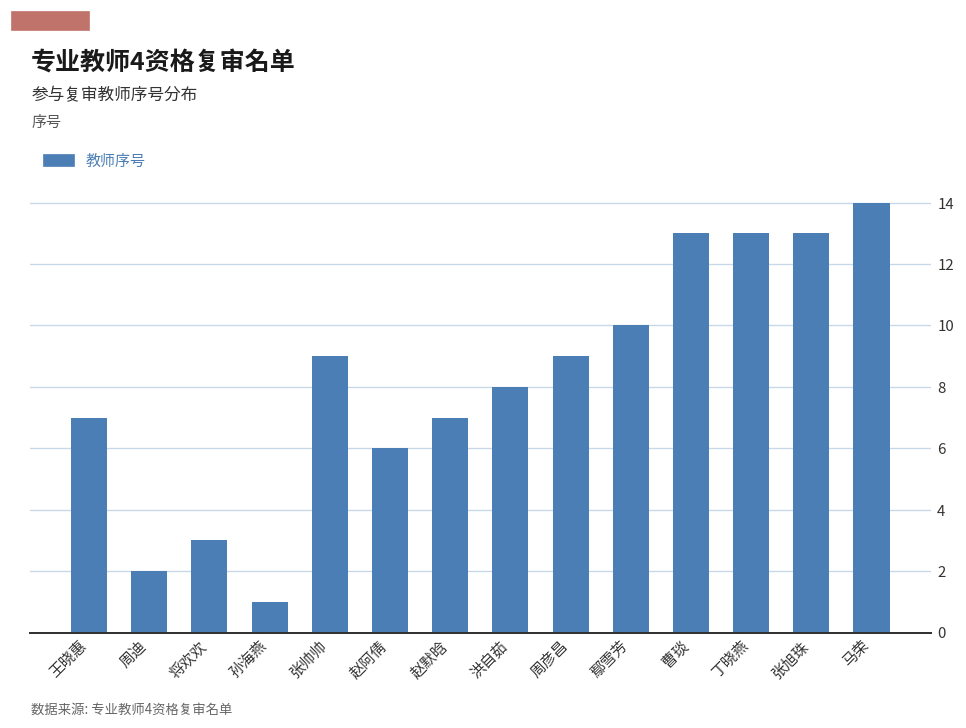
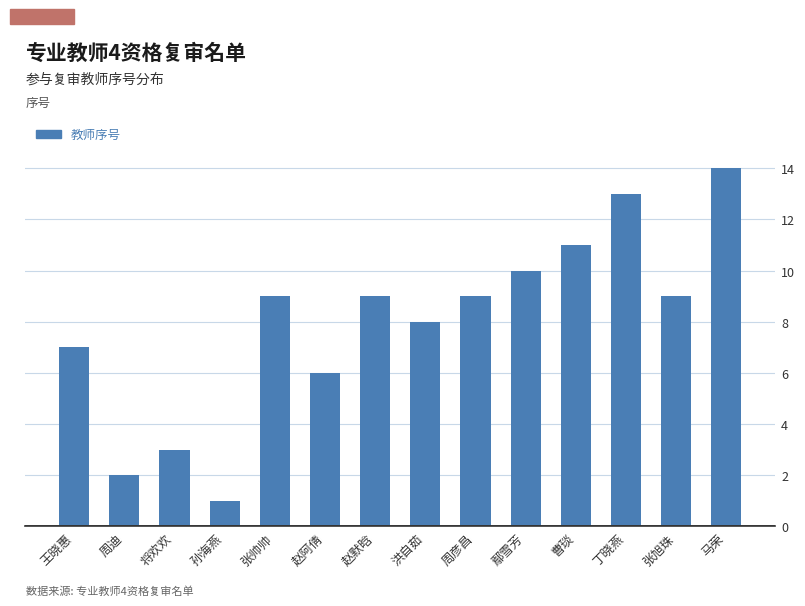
赵默晗: 7 -> 9
曹琰: 13 -> 11
张旭珠: 13 -> 9
